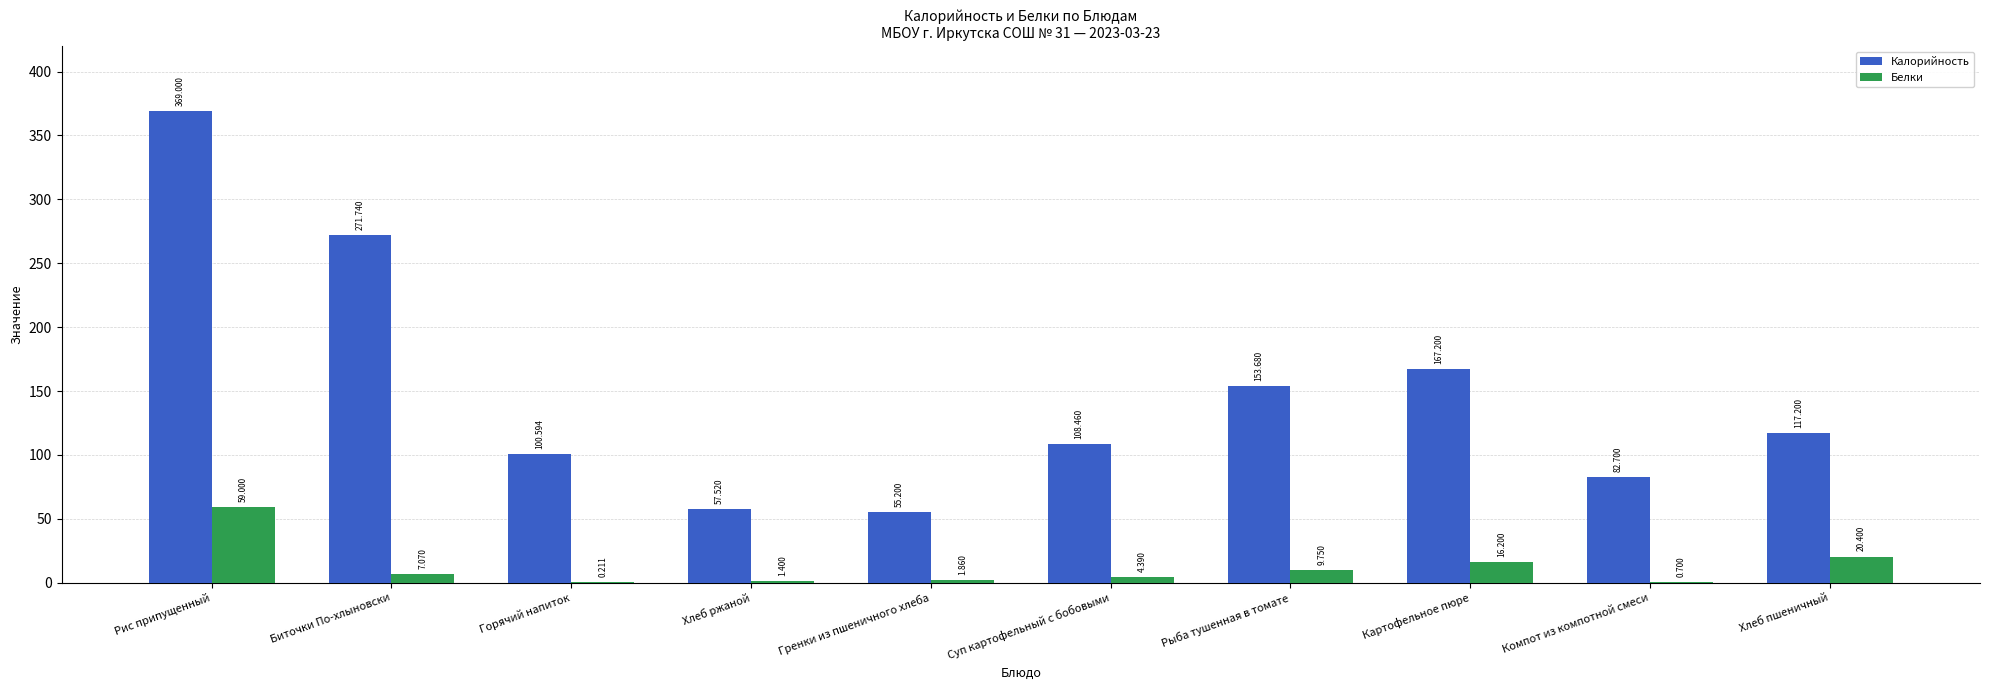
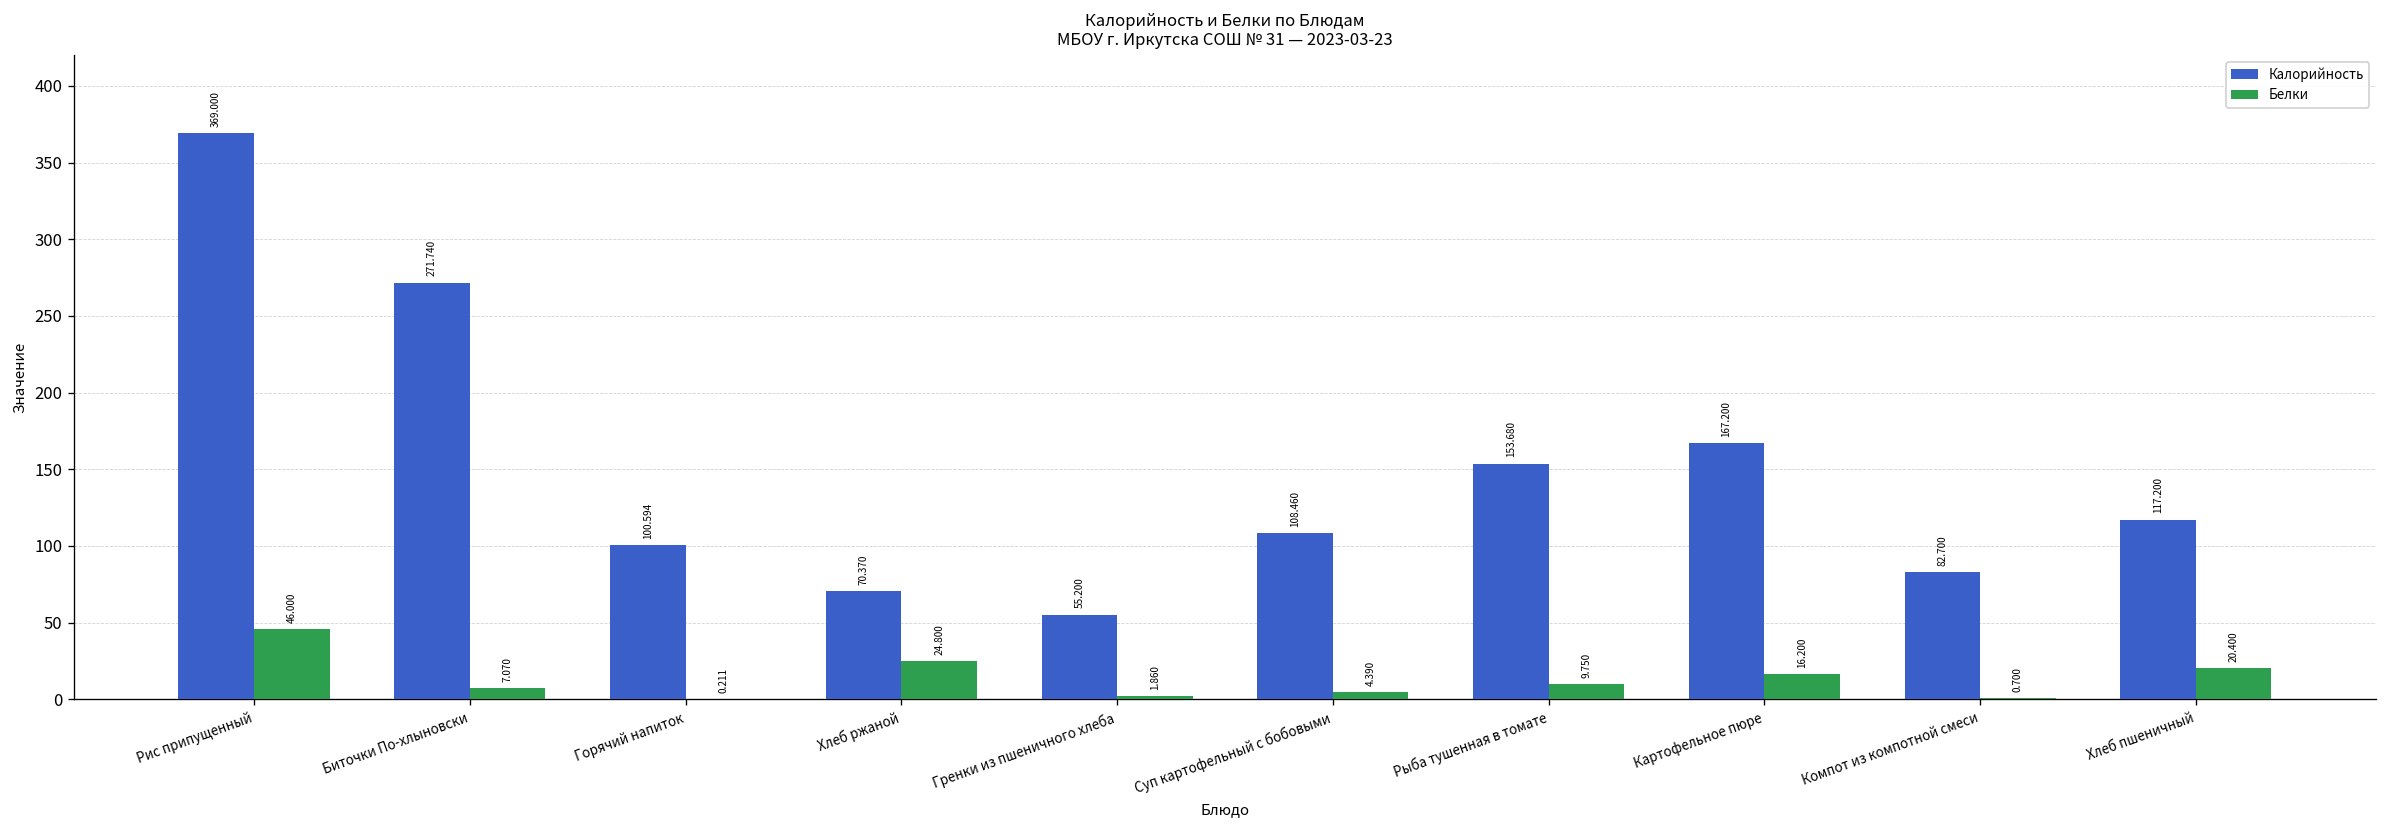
Белки, Рис припущенный: 59.000 -> 46.000
Калорийность, Хлеб ржаной: 57.520 -> 70.370
Белки, Хлеб ржаной: 1.400 -> 24.800
